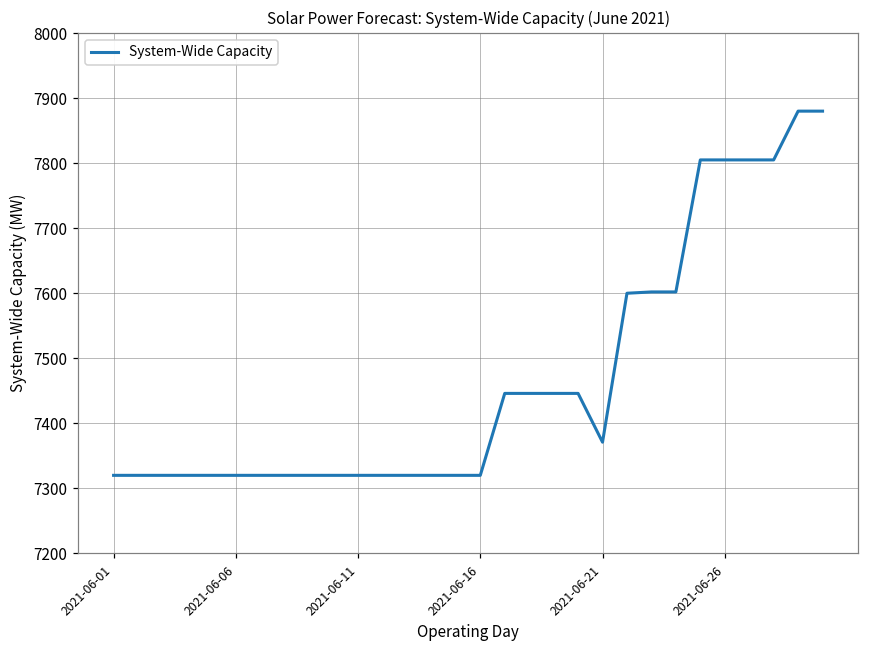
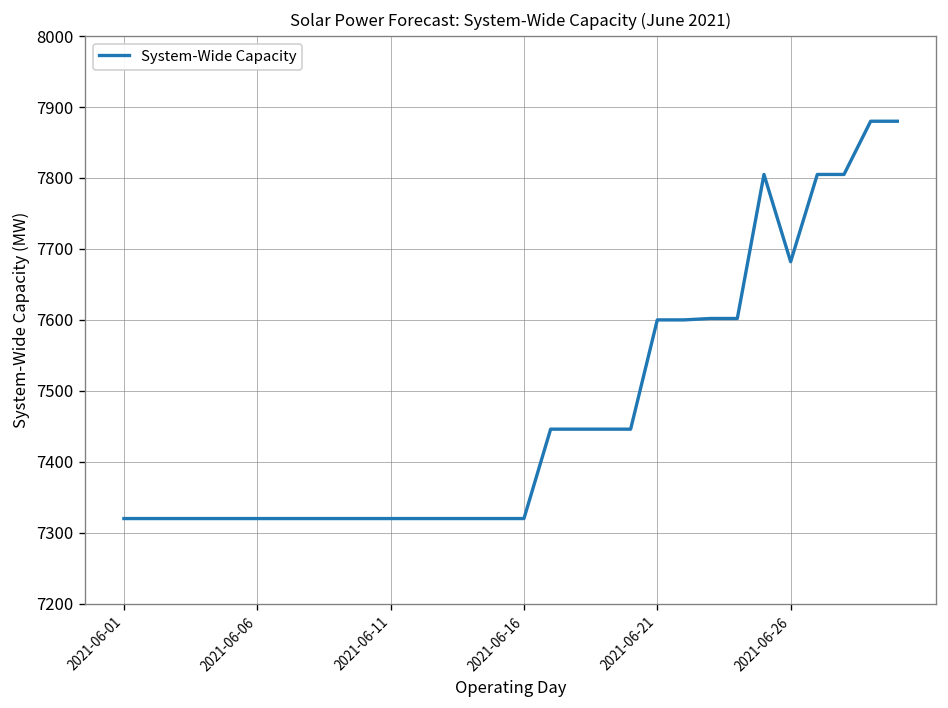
2021-06-21: 7370 -> 7600
2021-06-26: 7810 -> 7680
